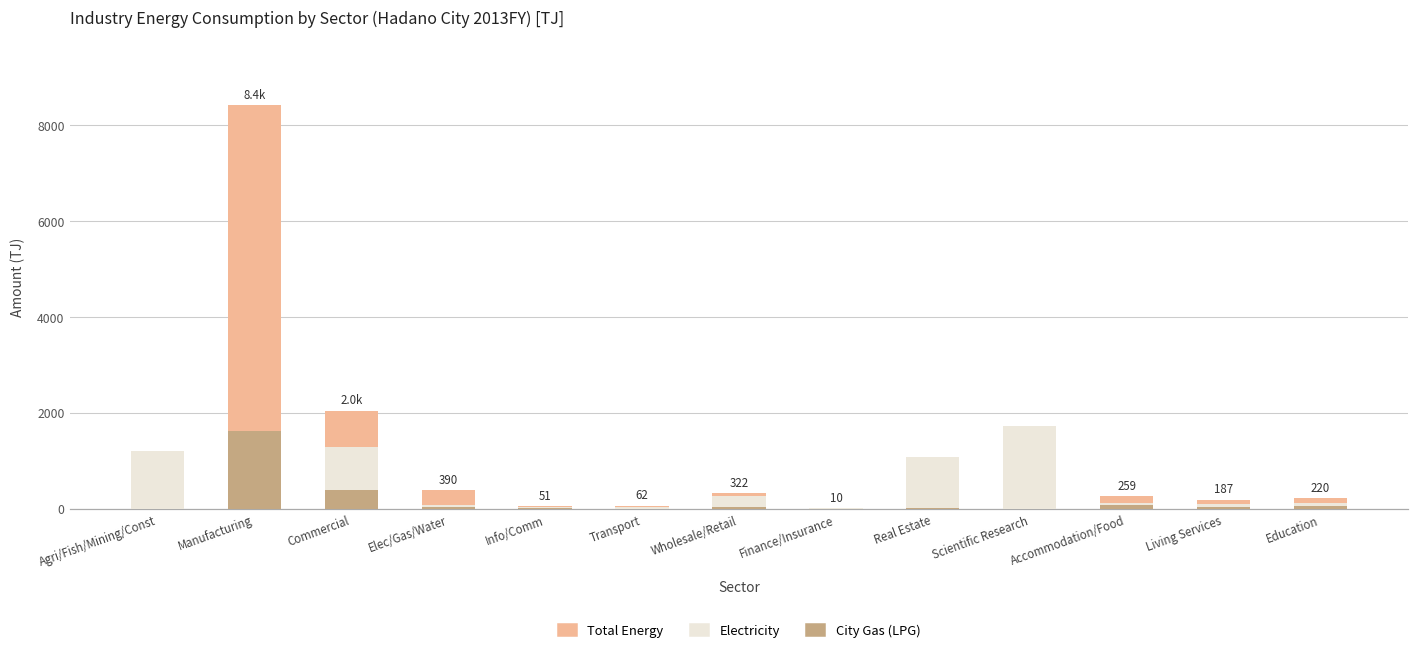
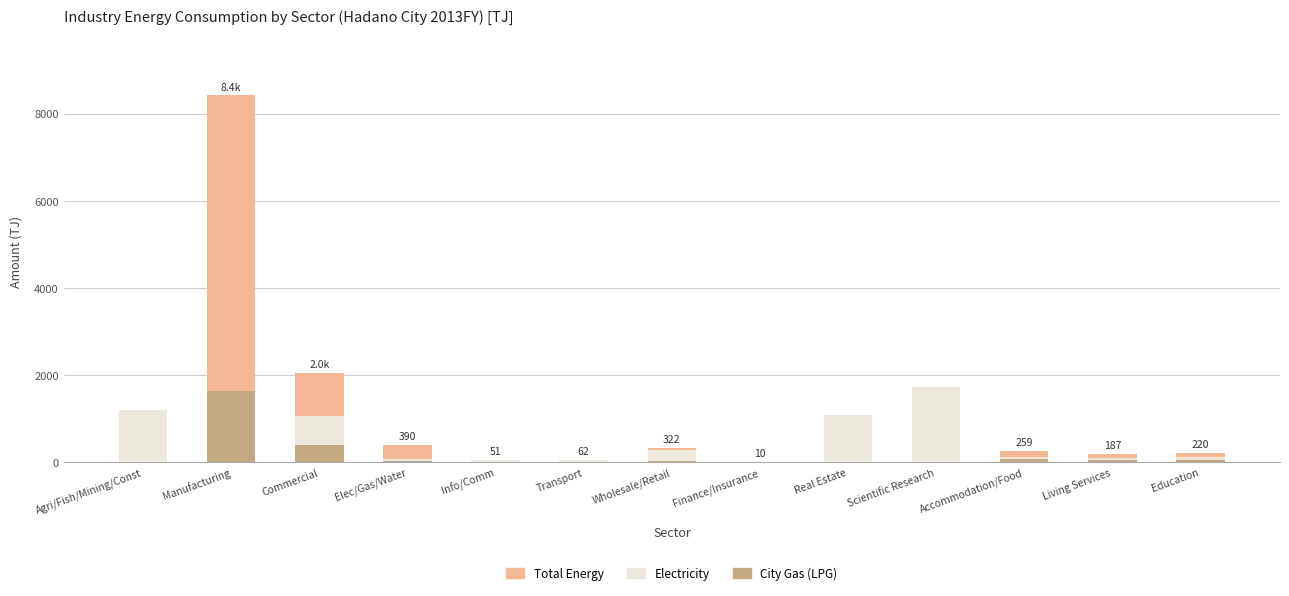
Electricity, Commercial: 1300 -> 1000
